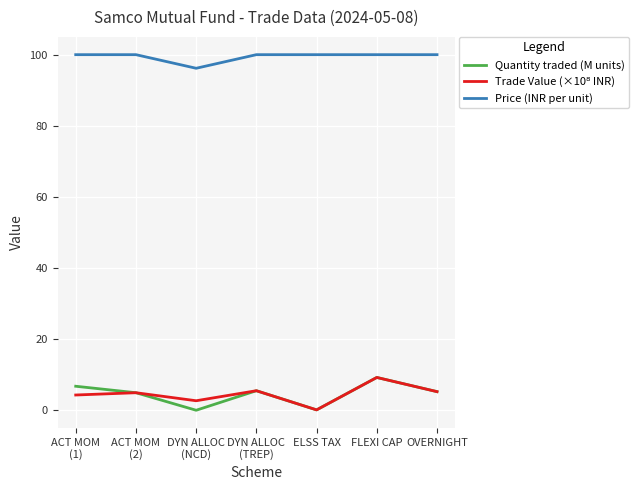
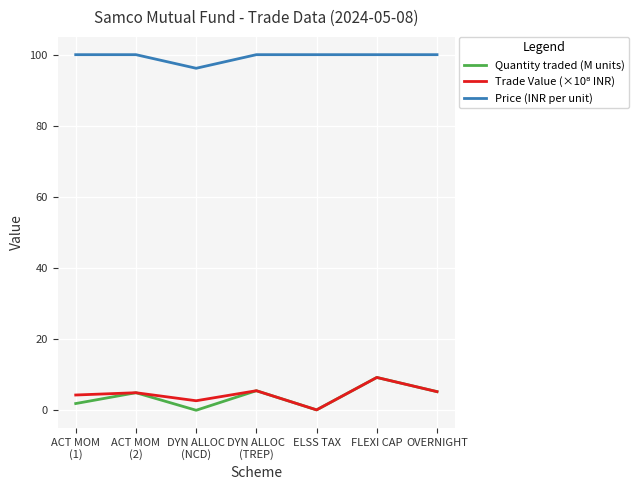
Quantity traded (M units), ACT MOM (1): 7 -> 2
